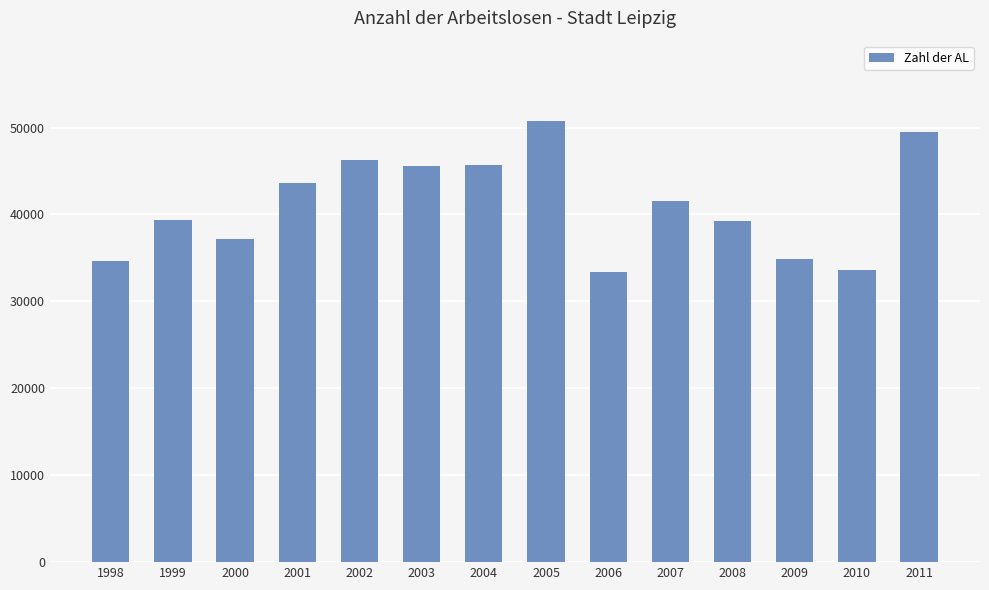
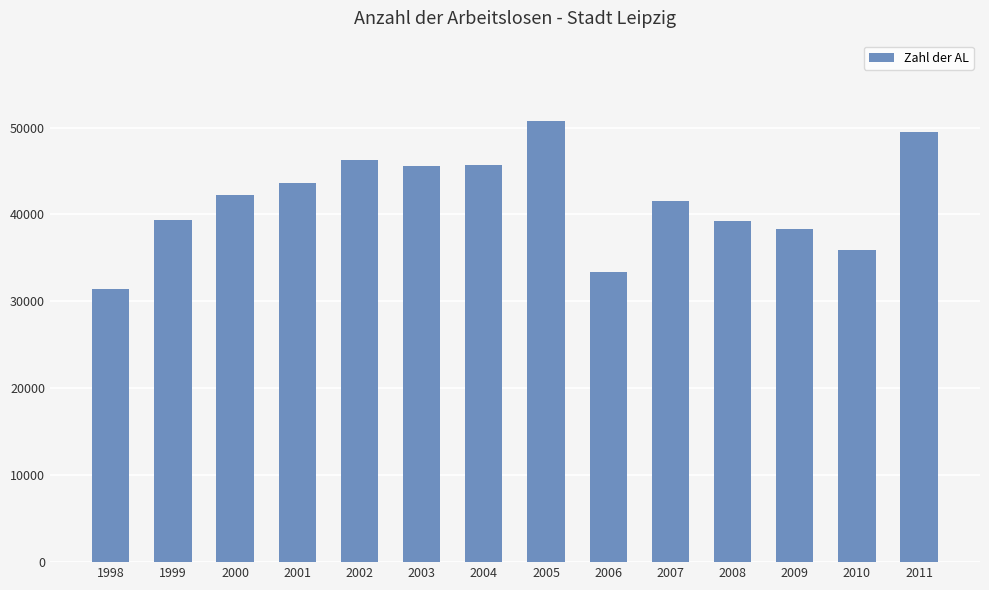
1998: 35000 -> 31000
2000: 37000 -> 42000
2009: 35000 -> 38000
2010: 34000 -> 36000
